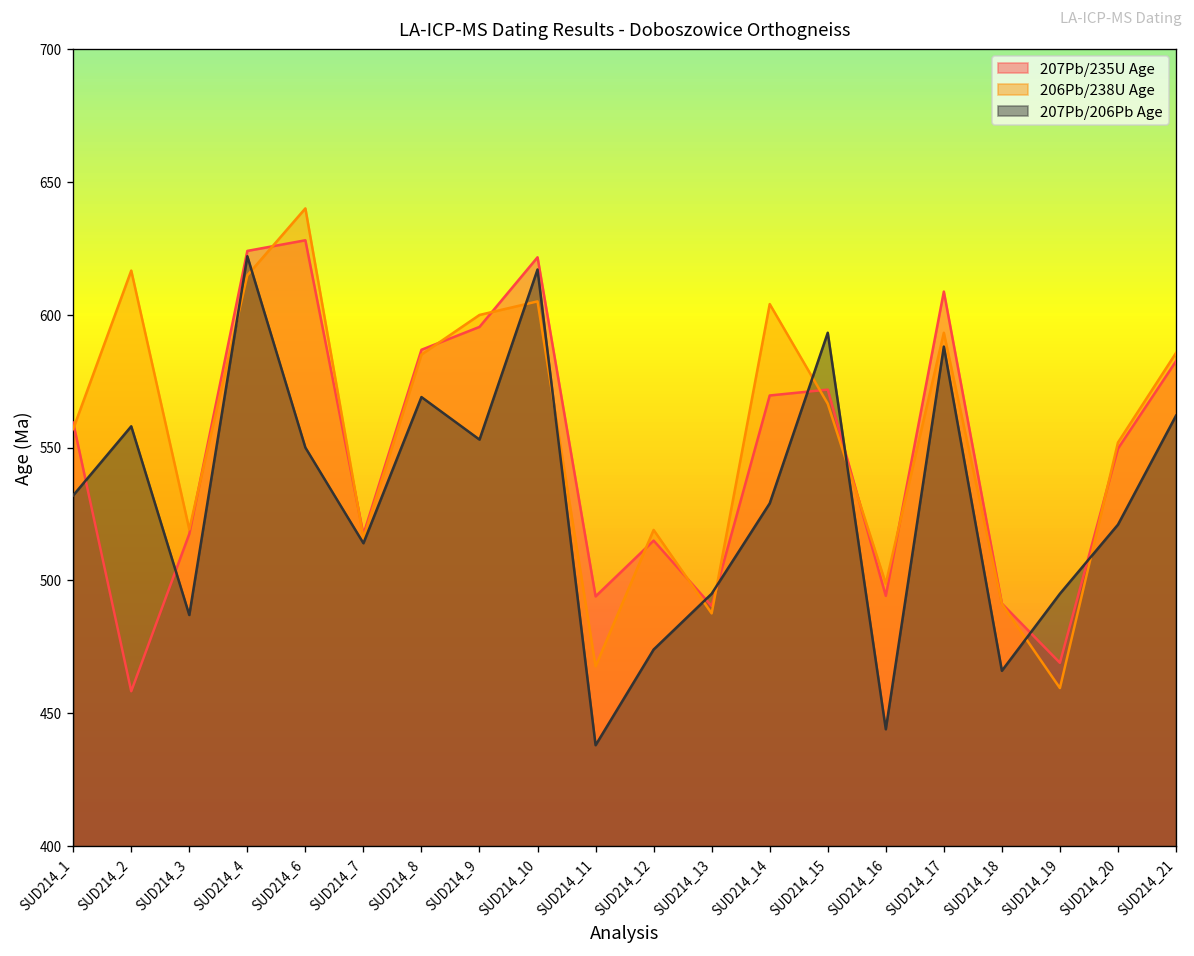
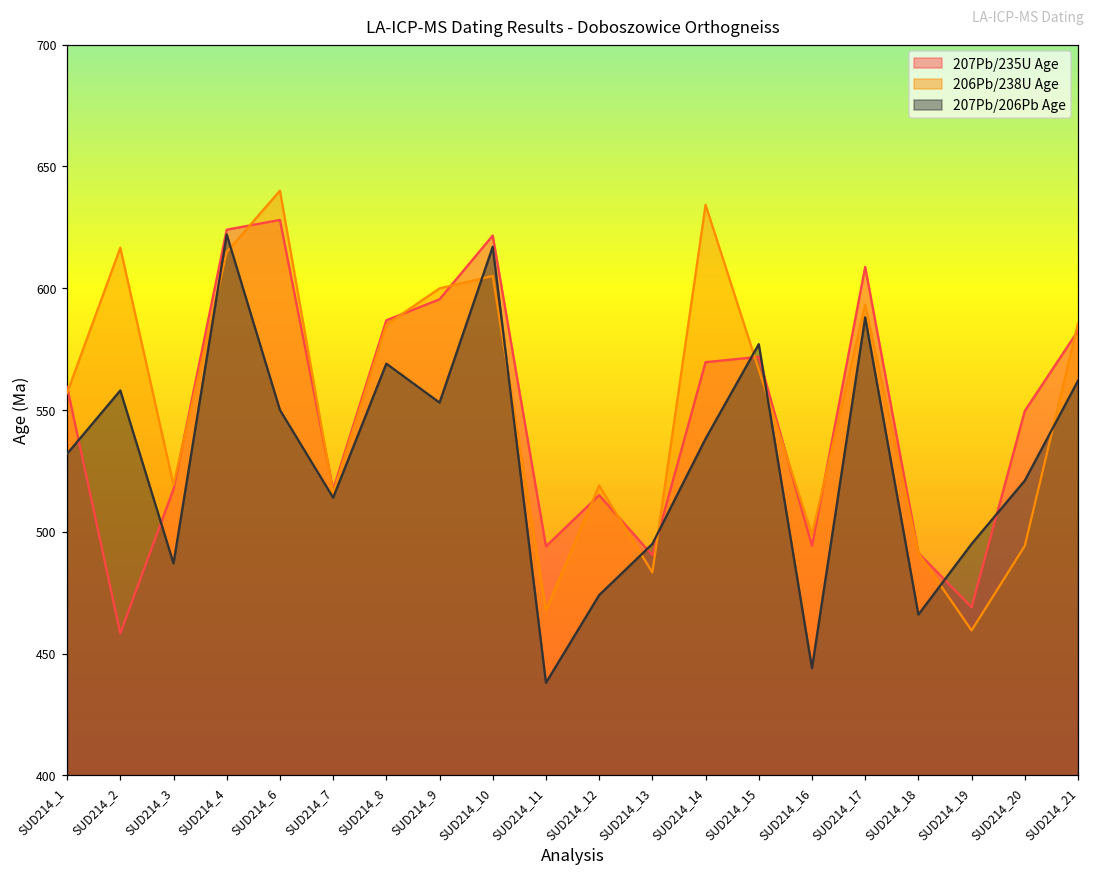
206Pb/238U Age, SUD214_13: 488 -> 483
206Pb/238U Age, SUD214_14: 604 -> 634
207Pb/206Pb Age, SUD214_14: 529 -> 538
207Pb/206Pb Age, SUD214_15: 593 -> 577
206Pb/238U Age, SUD214_20: 552 -> 494
